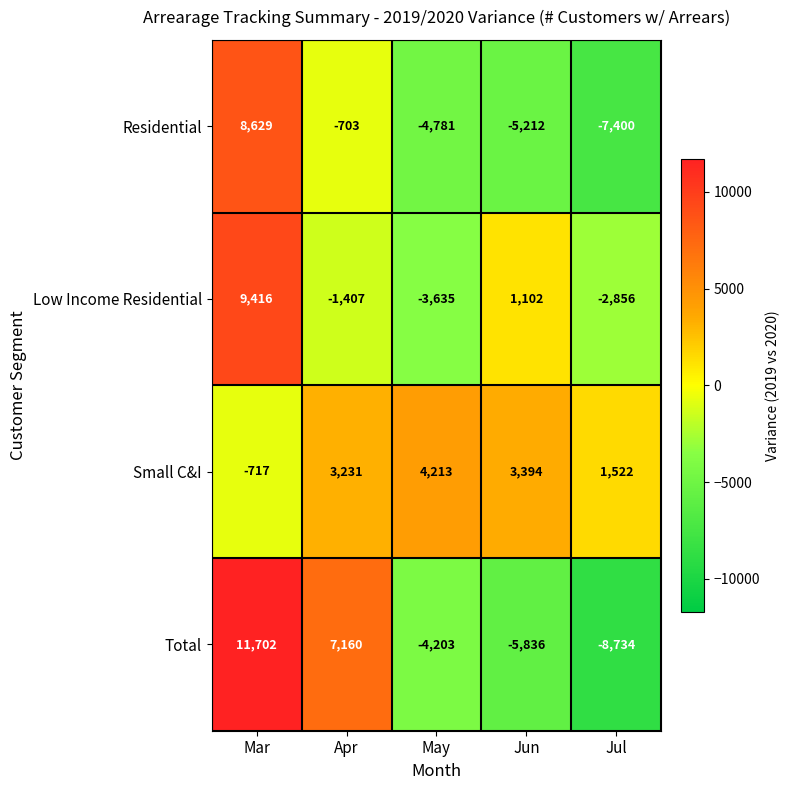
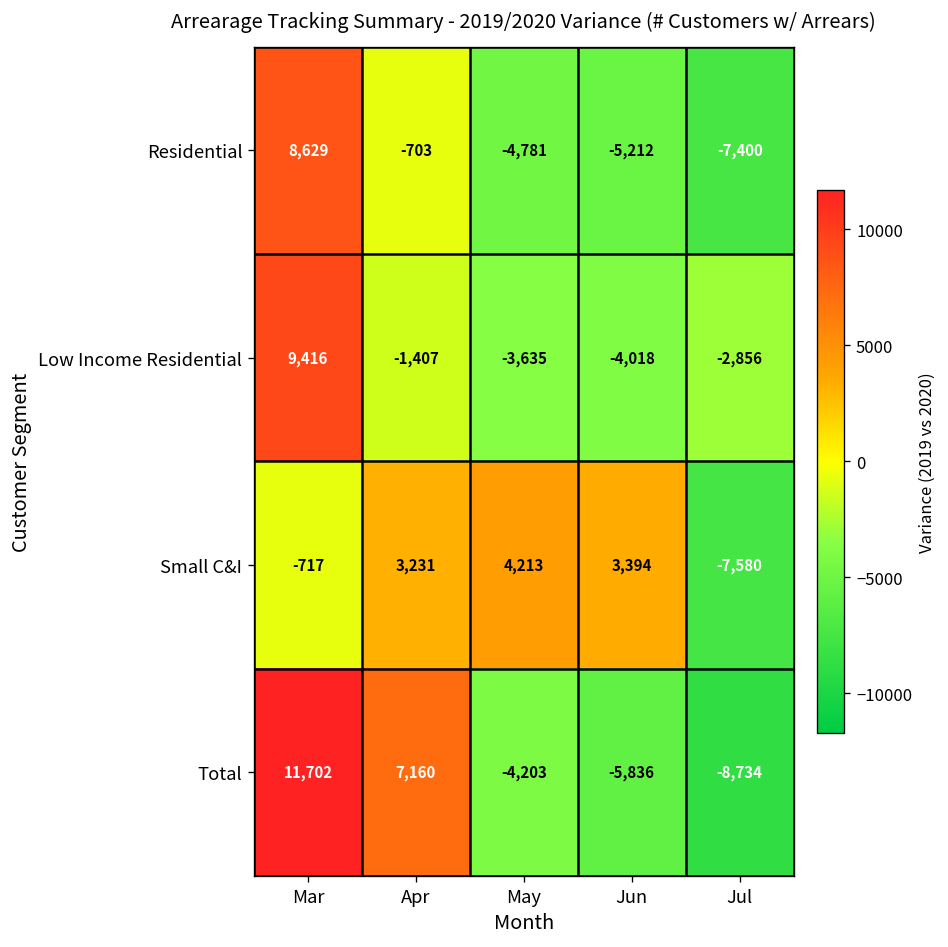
Low Income Residential, Jun: 1,102 -> -4,018
Small C&I, Jul: 1,522 -> -7,580
